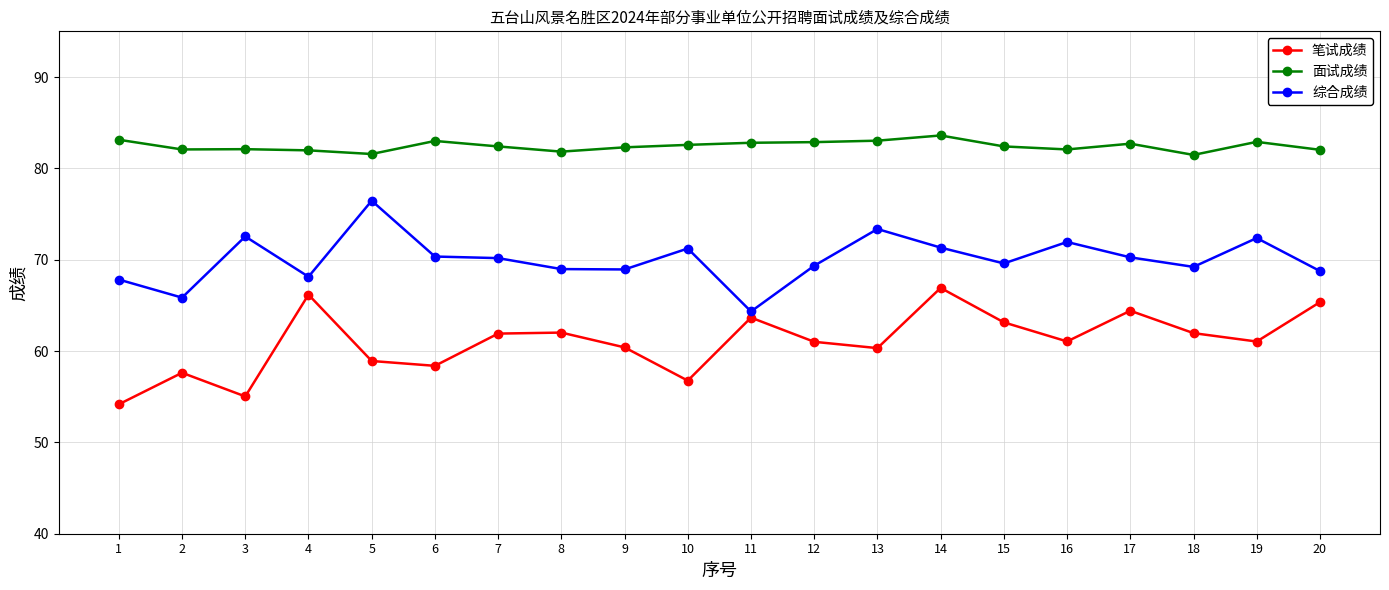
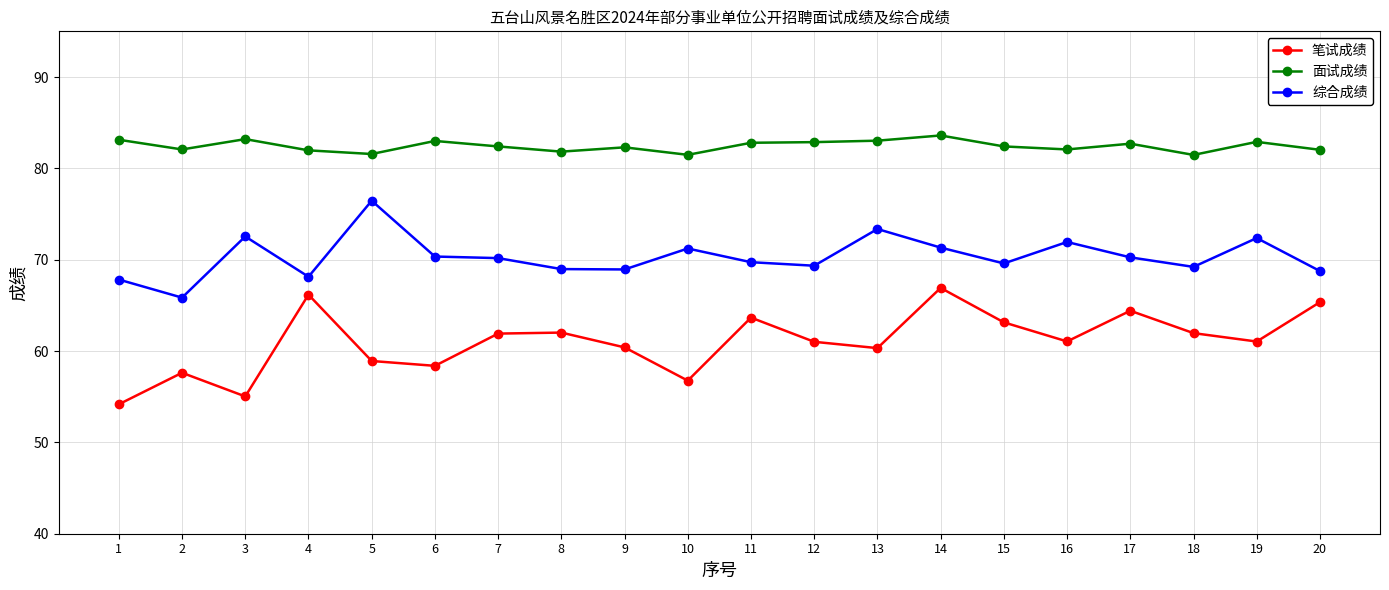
面试成绩, 3: 82 -> 83
面试成绩, 10: 83 -> 81
综合成绩, 11: 64 -> 70
